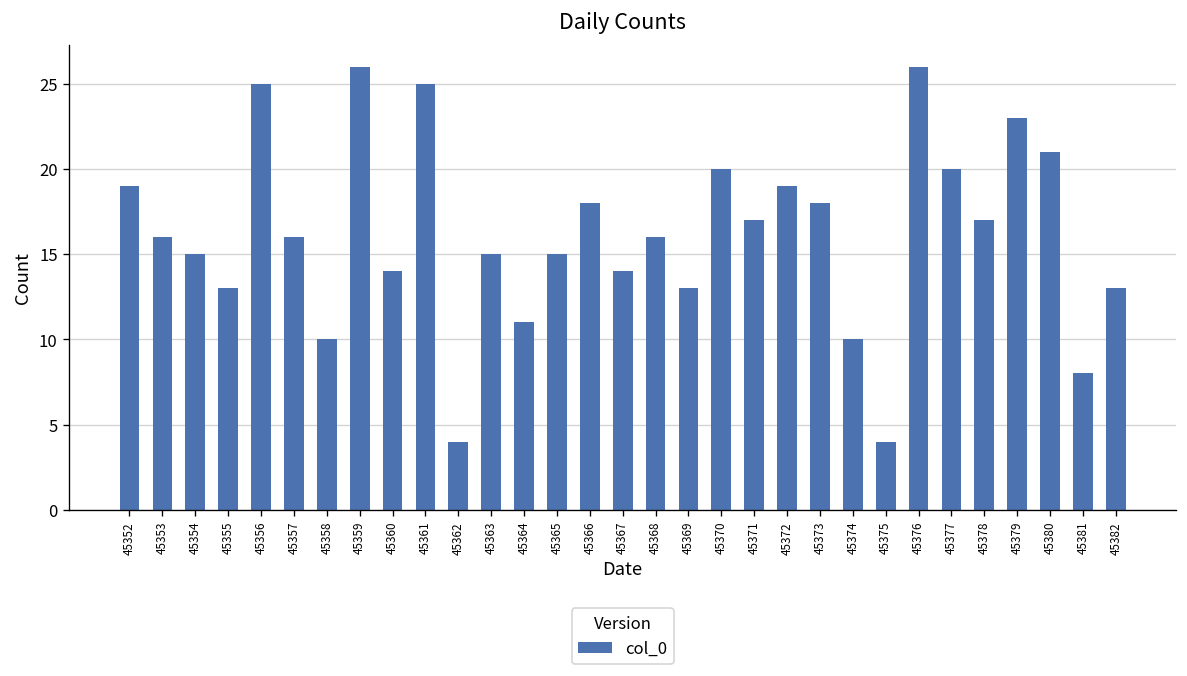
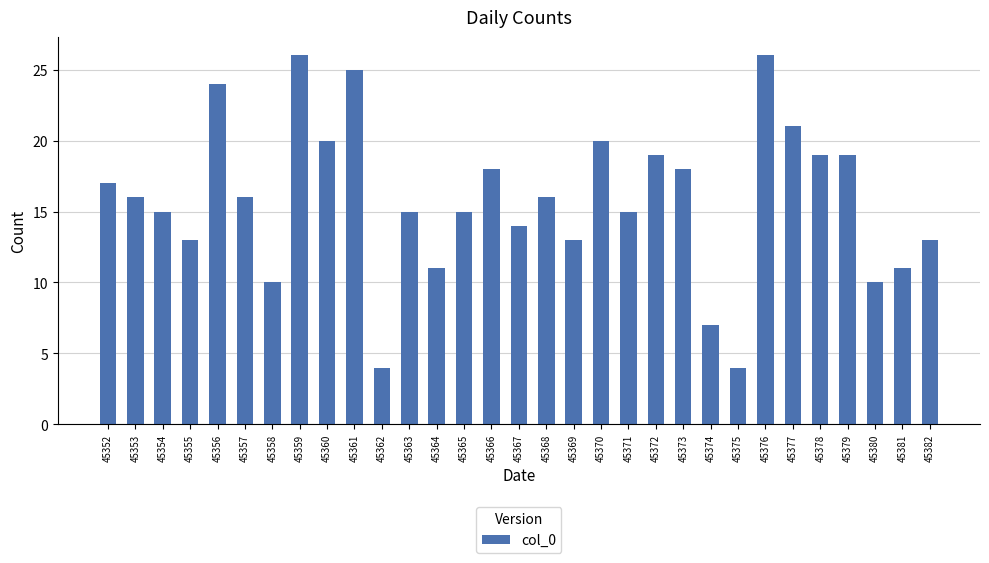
45352: 19 -> 17
45356: 25 -> 24
45360: 14 -> 20
45371: 17 -> 15
45374: 10 -> 7
45377: 20 -> 21
45378: 17 -> 19
45379: 23 -> 19
45380: 21 -> 10
45381: 8 -> 11
